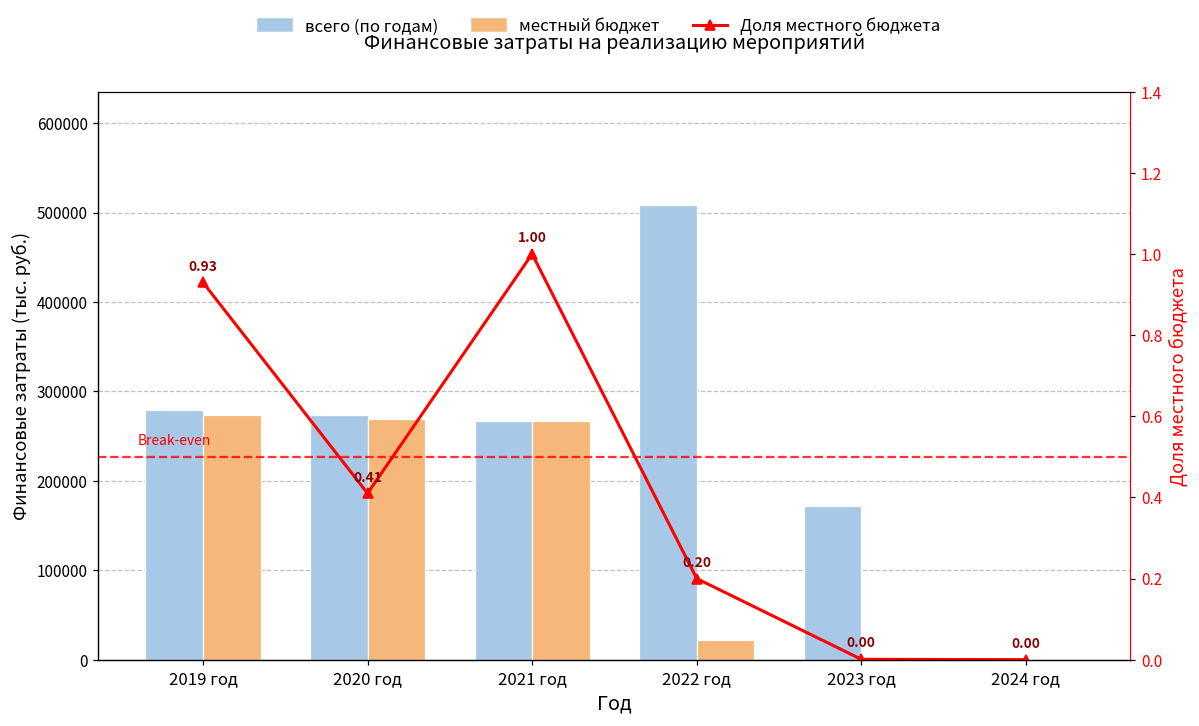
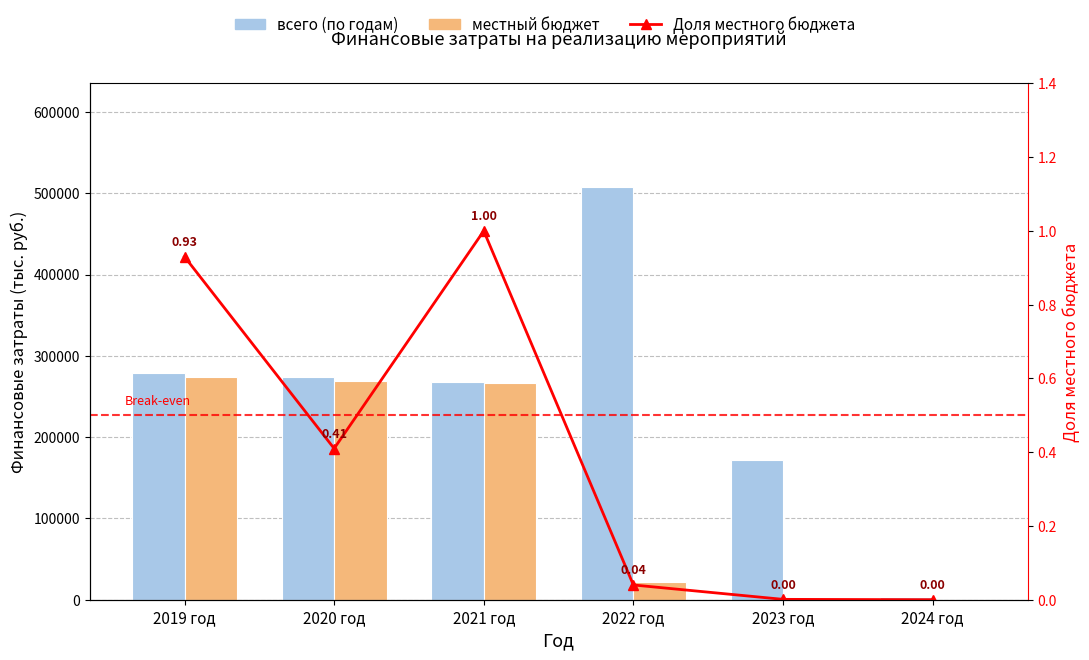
Доля местного бюджета, 2022 год: 0.20 -> 0.04
